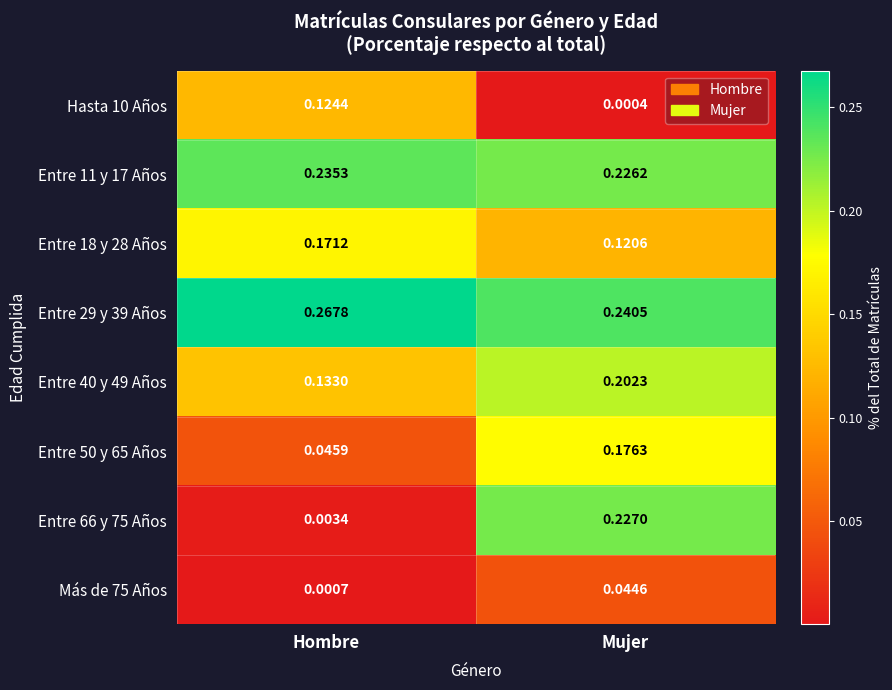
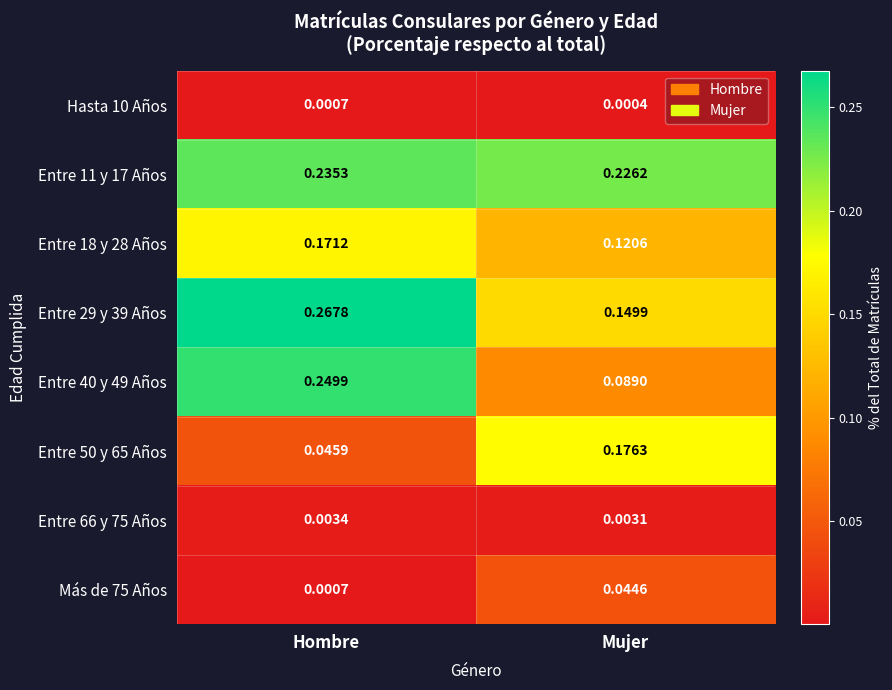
Hasta 10 Años, Hombre: 0.1244 -> 0.0007
Entre 29 y 39 Años, Mujer: 0.2405 -> 0.1499
Entre 40 y 49 Años, Hombre: 0.1330 -> 0.2499
Entre 40 y 49 Años, Mujer: 0.2023 -> 0.0890
Entre 66 y 75 Años, Mujer: 0.2270 -> 0.0031
